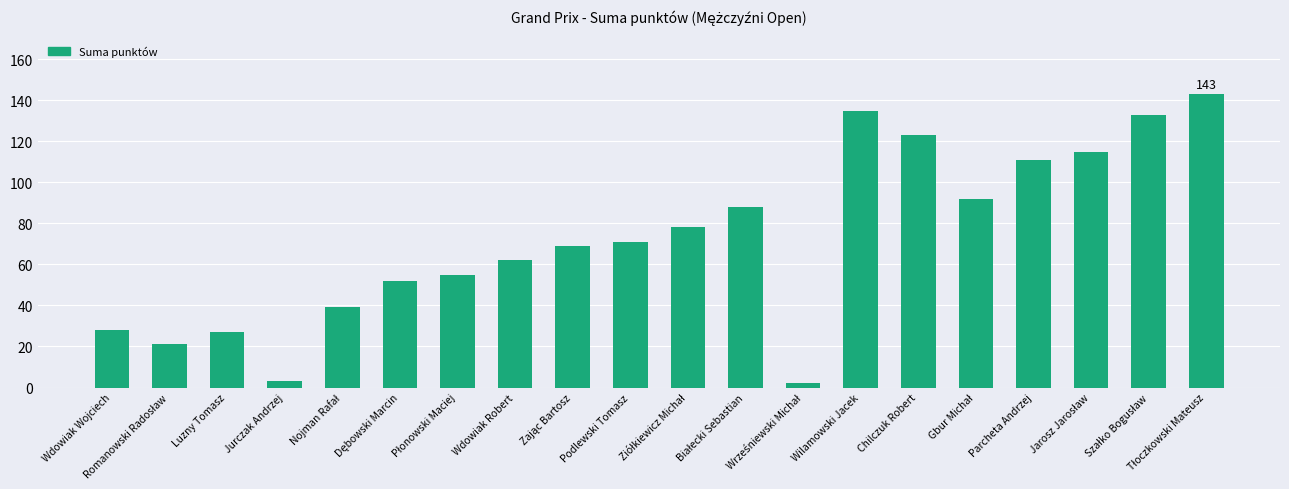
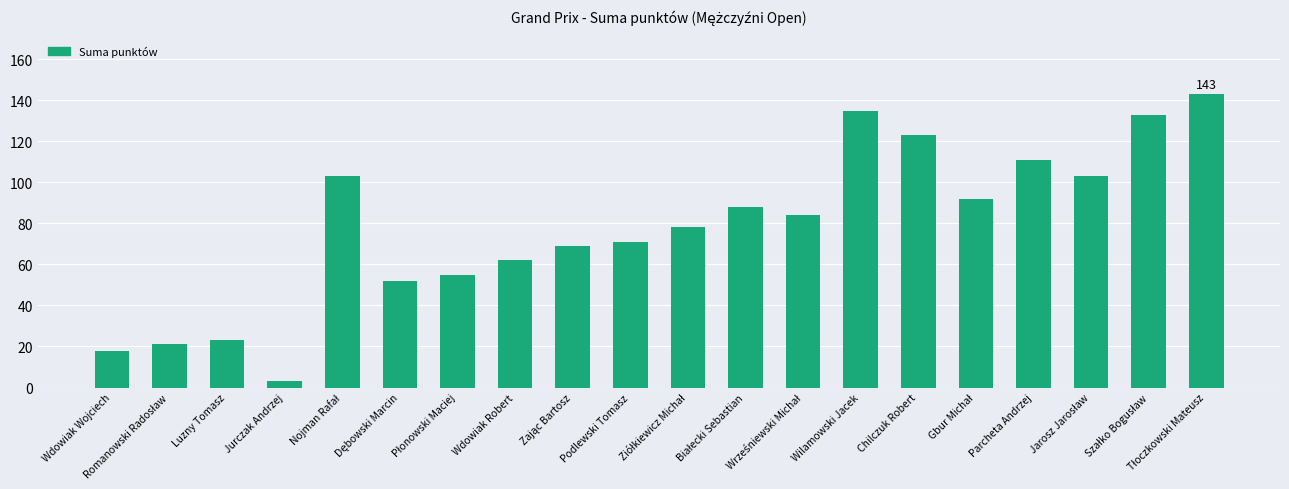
Wdowiak Wojciech: 28 -> 18
Luzny Tomasz: 27 -> 23
Nojman Rafał: 39 -> 103
Wrześniewski Michał: 2 -> 84
Jarosz Jarosław: 115 -> 103
